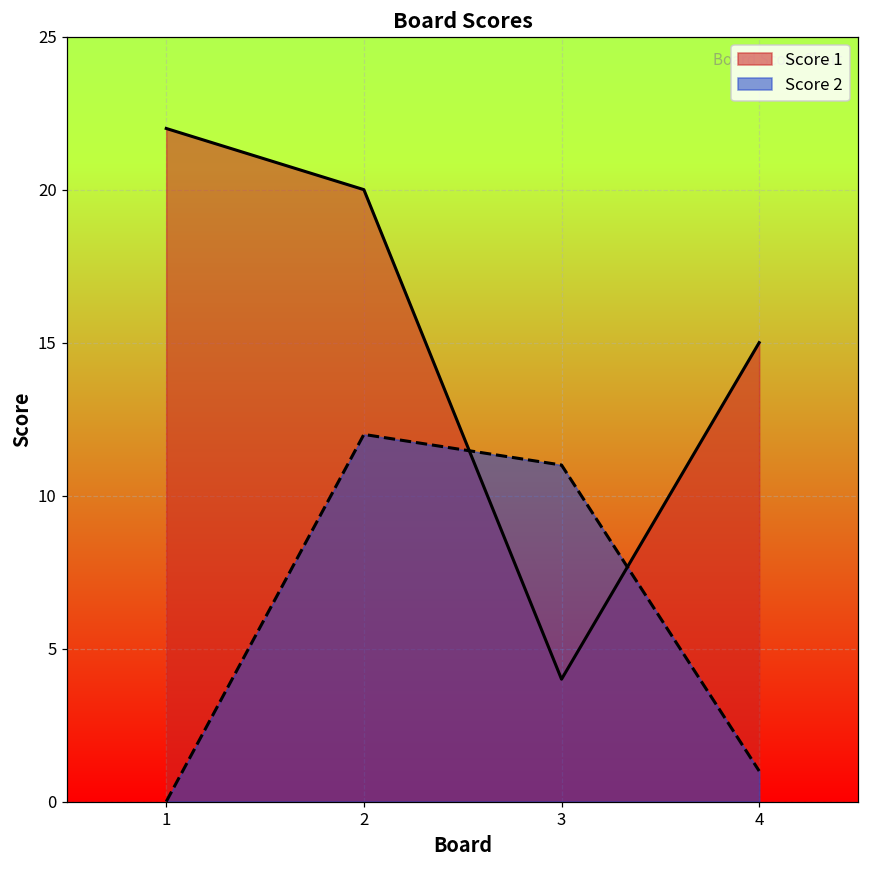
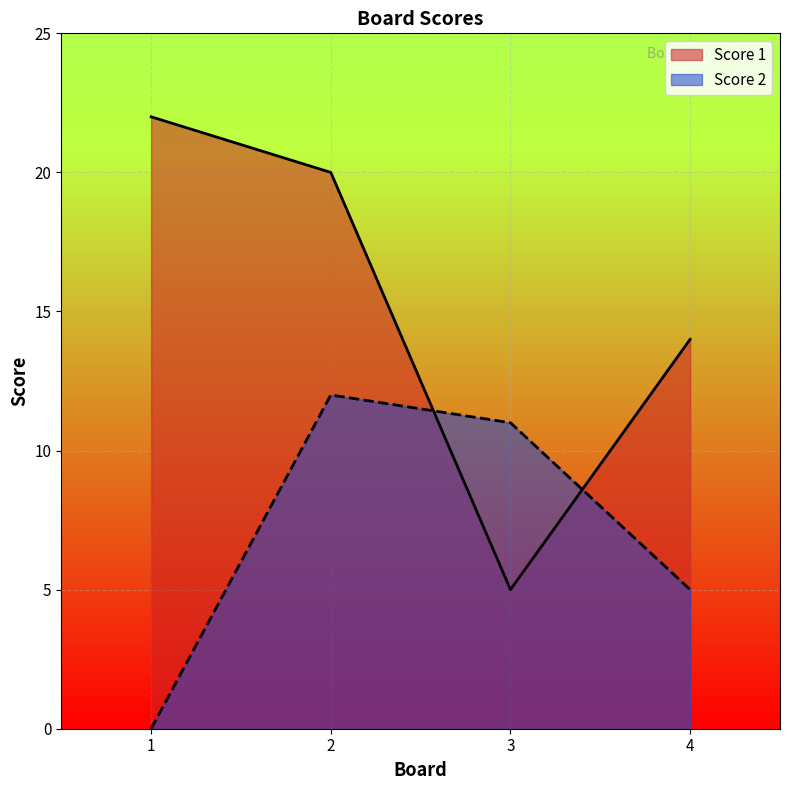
Score 1, 3: 4 -> 5
Score 1, 4: 15 -> 14
Score 2, 4: 1 -> 5
